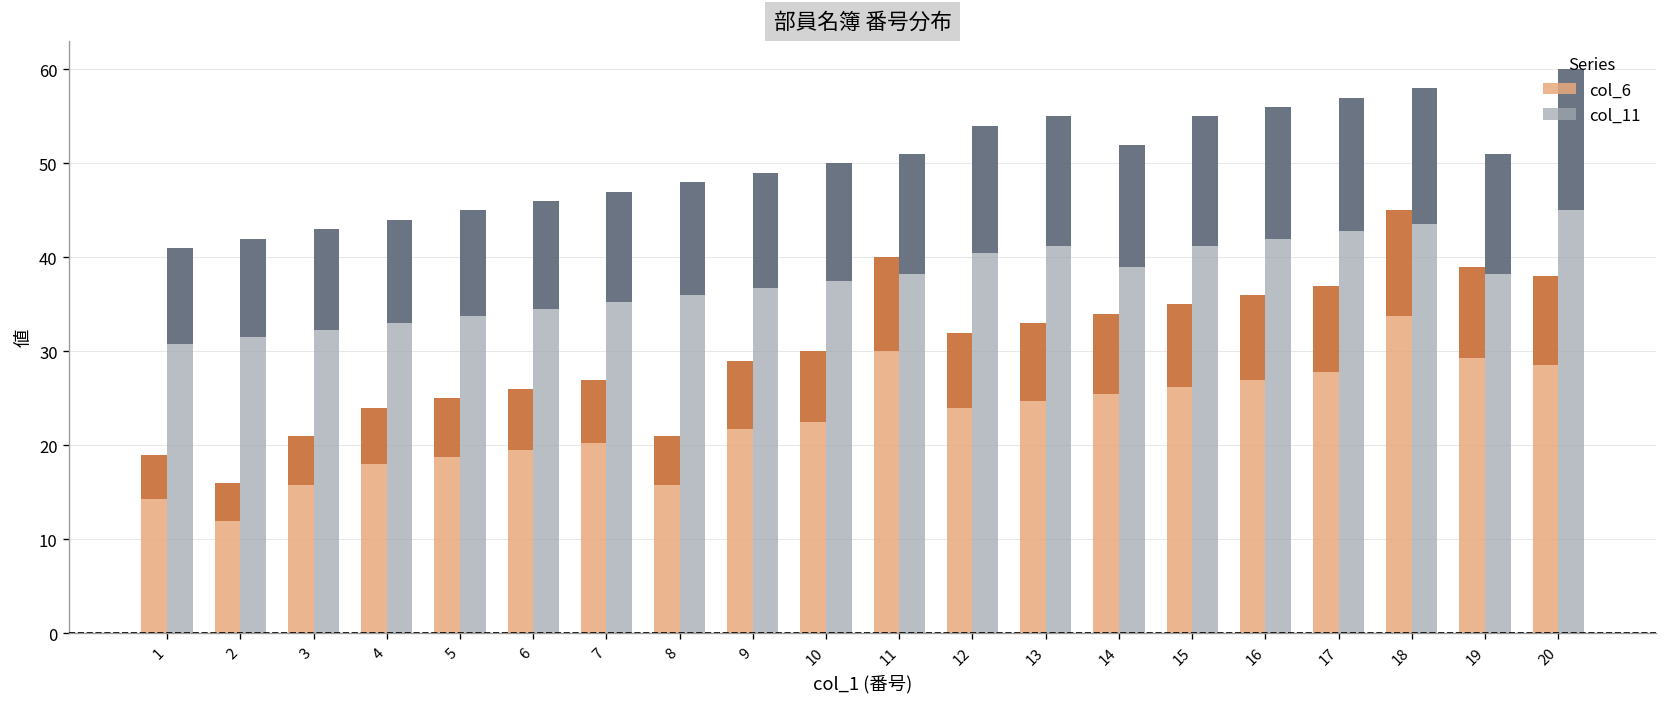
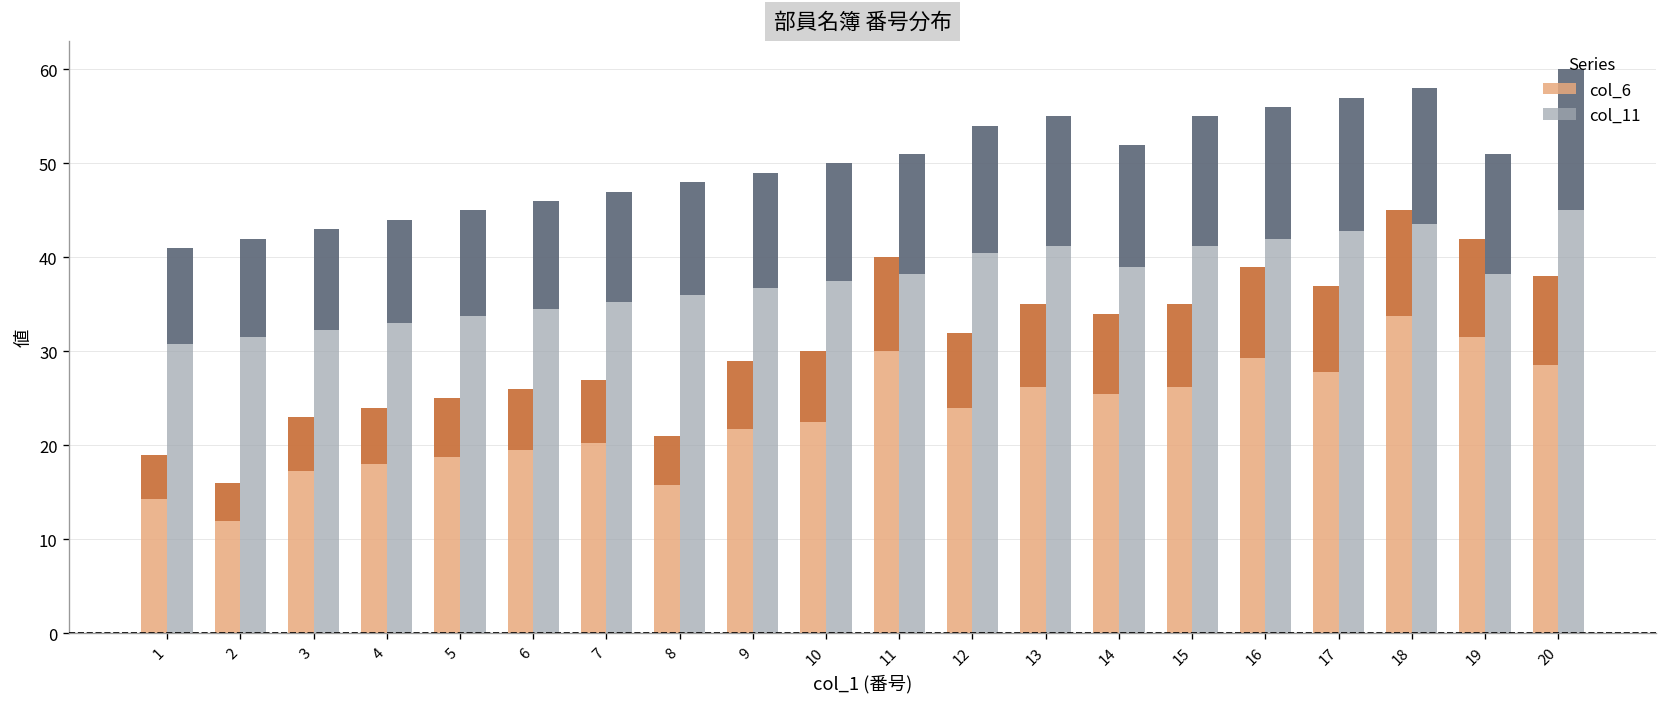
col_6, 3: 21 -> 23
col_6, 13: 33 -> 35
col_6, 16: 36 -> 39
col_6, 19: 39 -> 42
